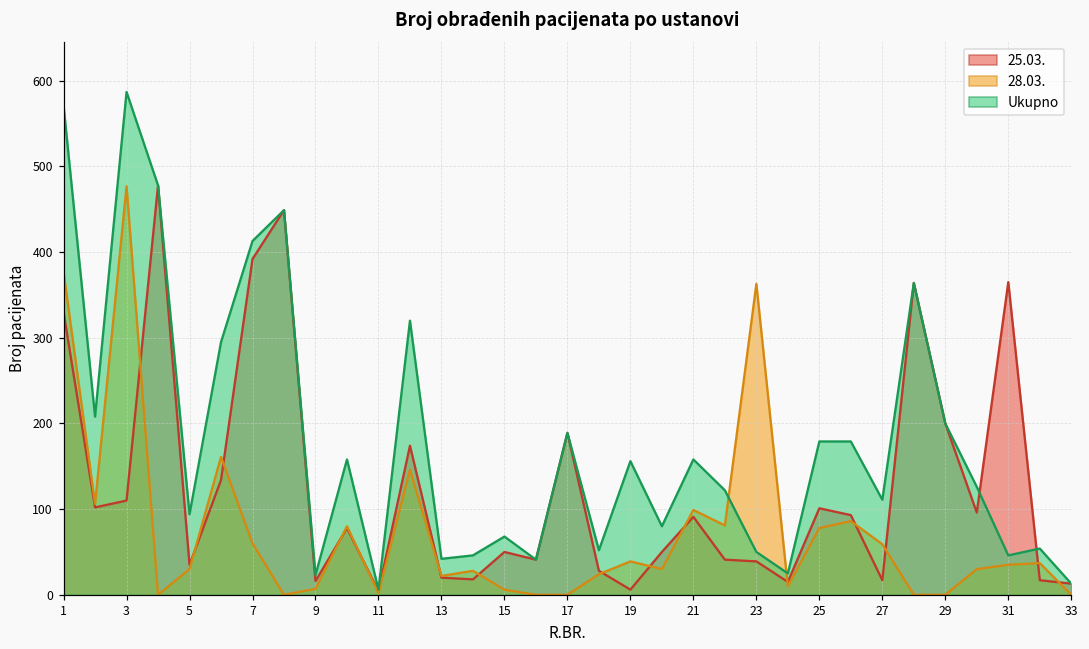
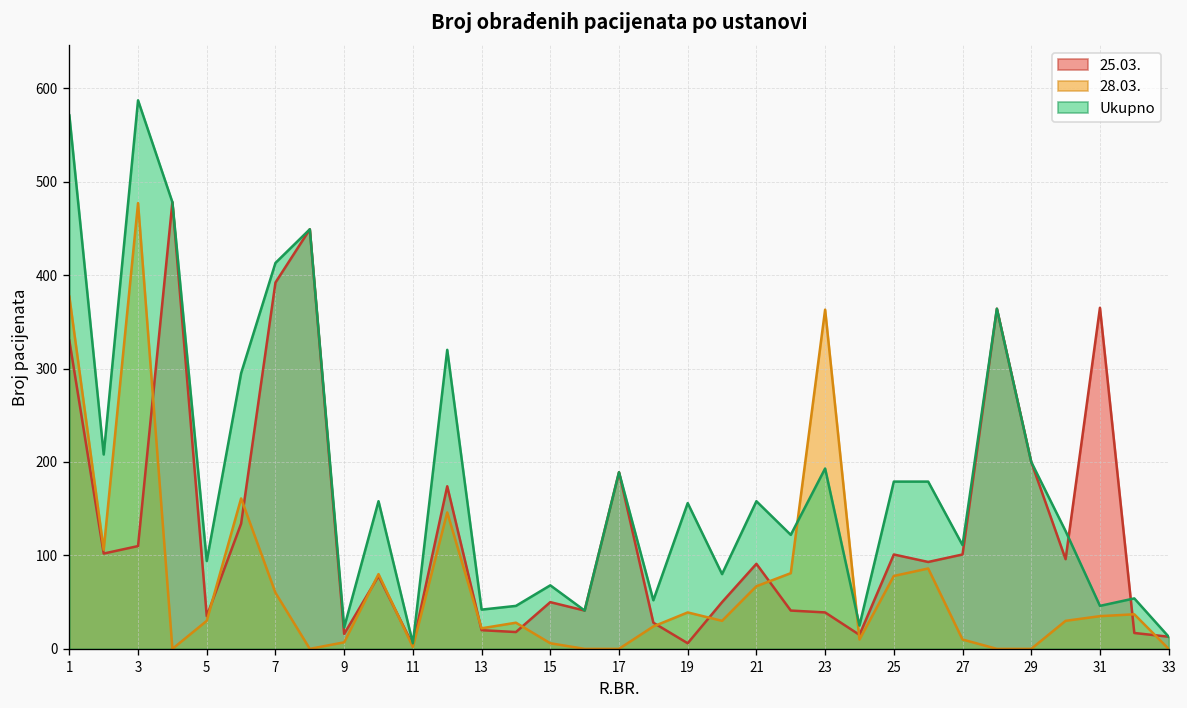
28.03., 21: 100 -> 70
Ukupno, 23: 50 -> 190
25.03., 27: 20 -> 100
28.03., 27: 60 -> 10
